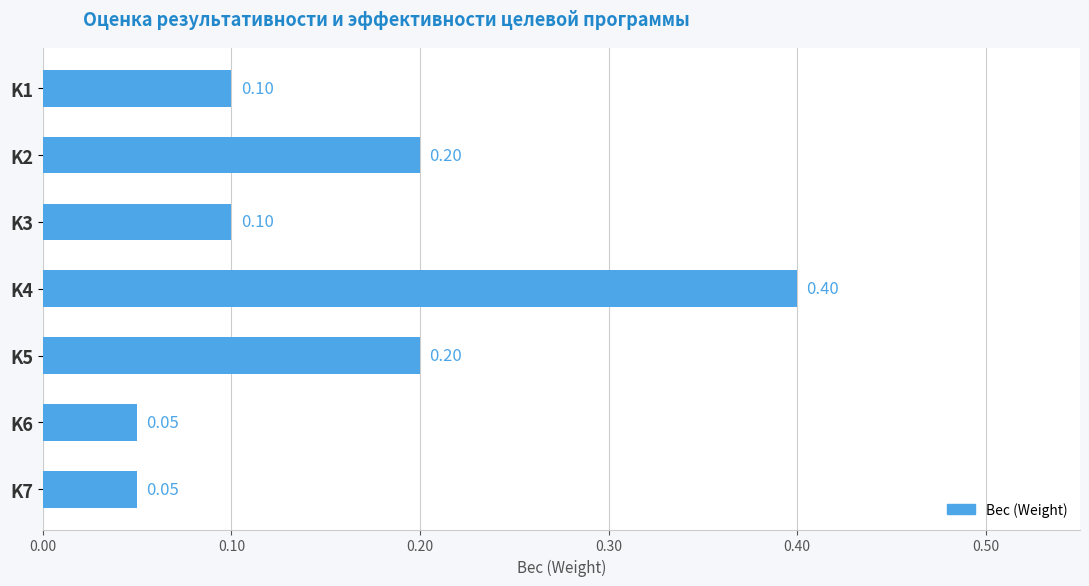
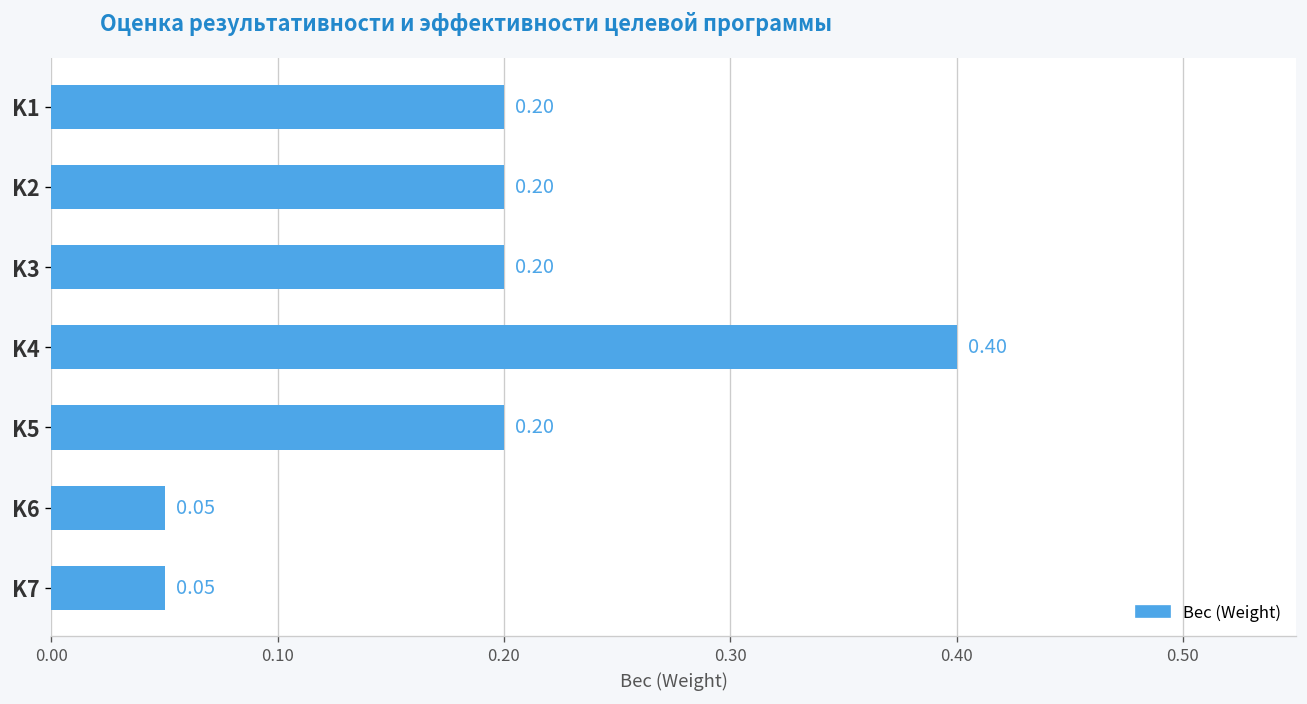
K1: 0.10 -> 0.20
K3: 0.10 -> 0.20
